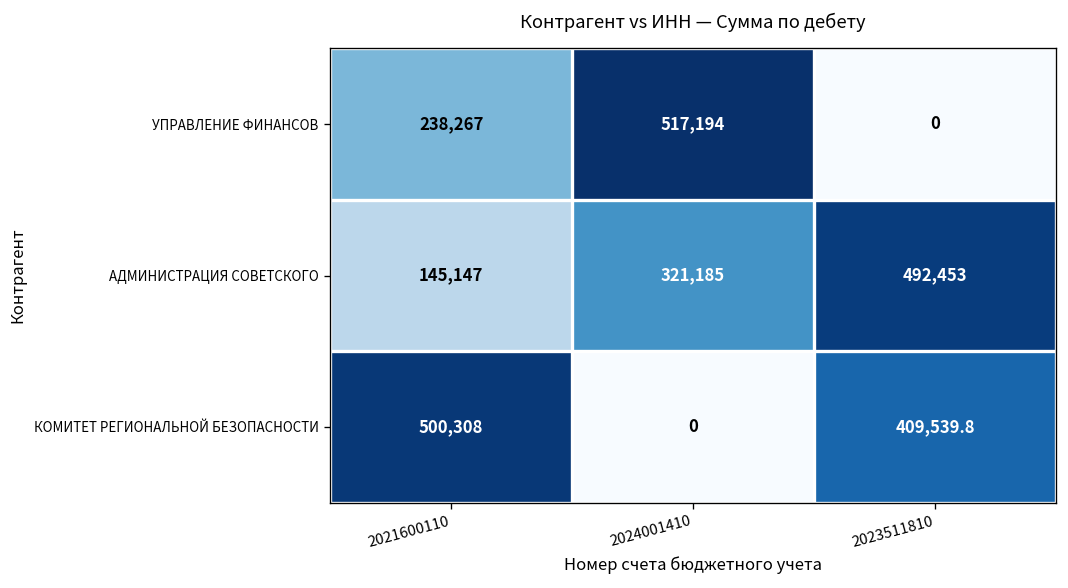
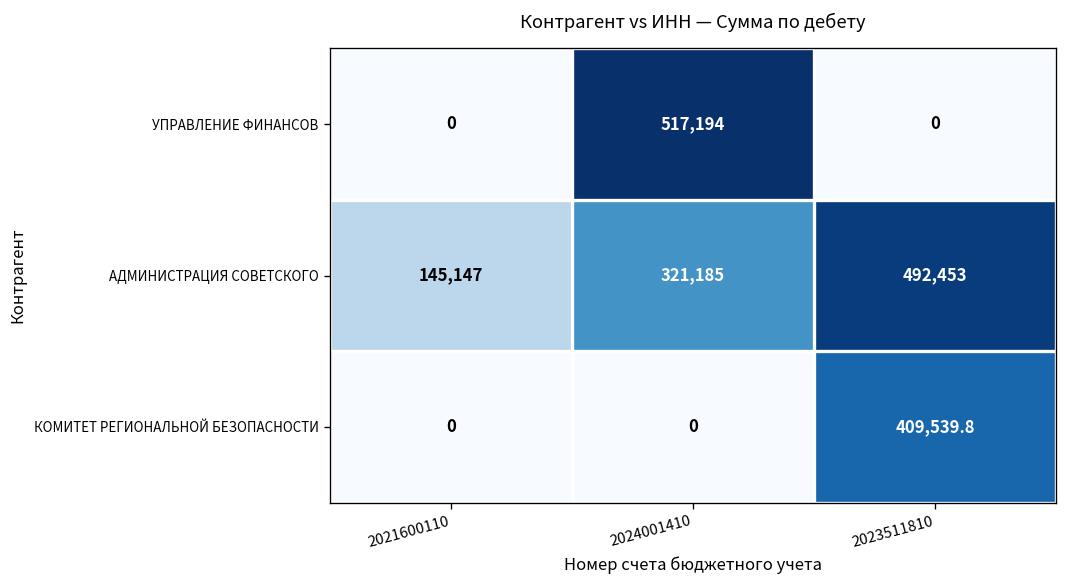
УПРАВЛЕНИЕ ФИНАНСОВ, 2021600110: 238,267 -> 0
КОМИТЕТ РЕГИОНАЛЬНОЙ БЕЗОПАСНОСТИ, 2021600110: 500,308 -> 0
